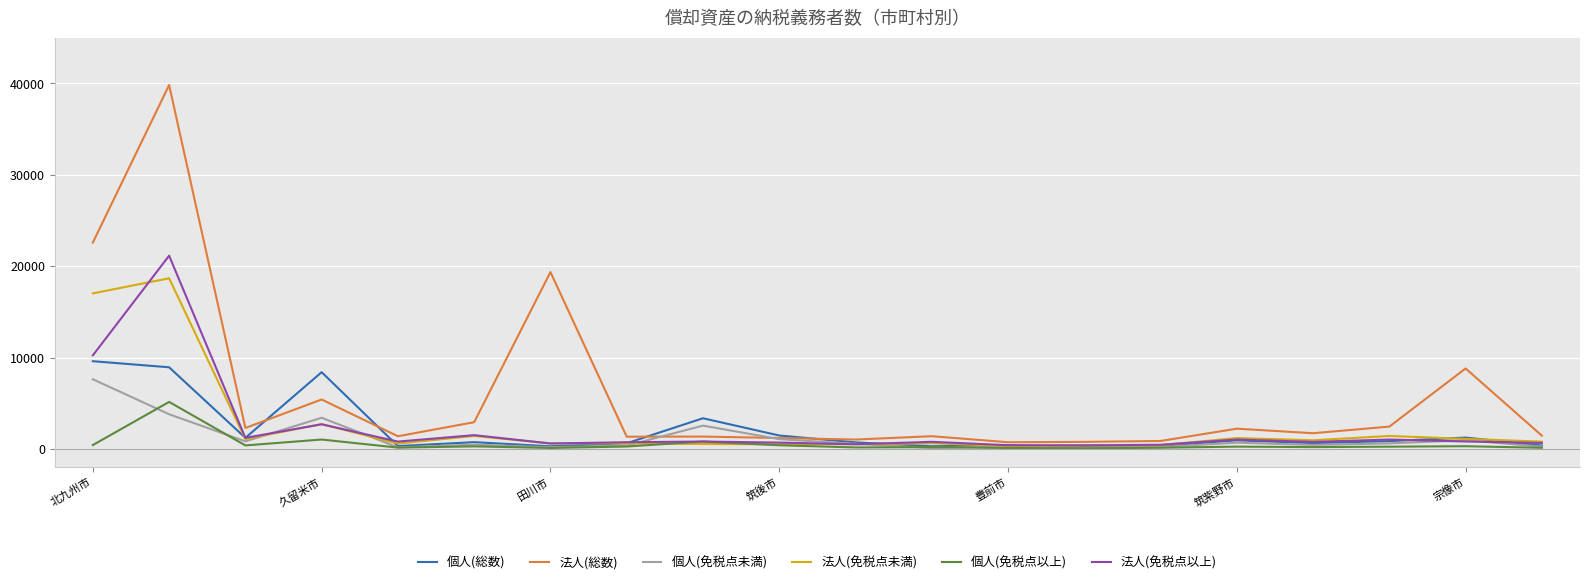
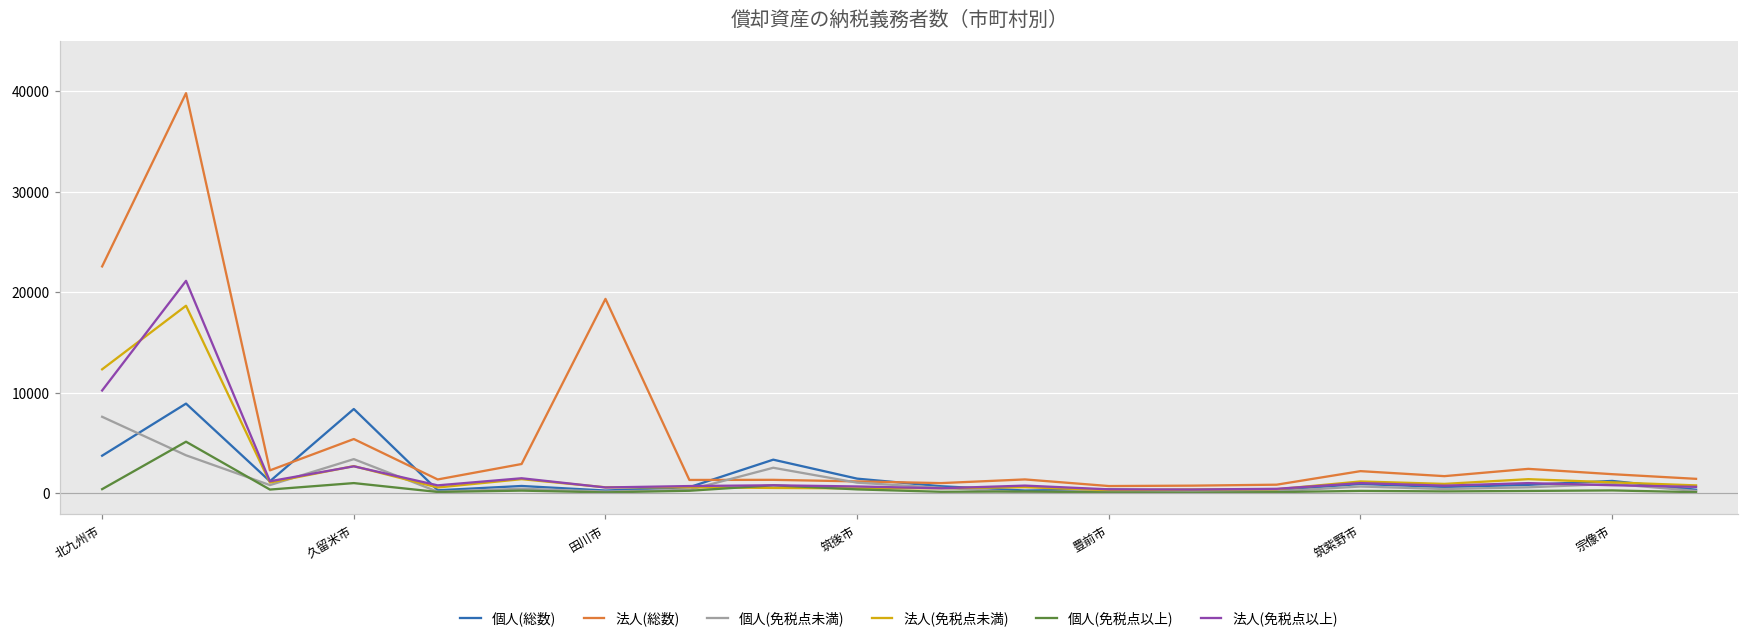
個人(総数), 北九州市: 10000 -> 4000
法人(免税点未満), 北九州市: 17000 -> 12000
法人(総数), 宗像市: 9000 -> 2000
